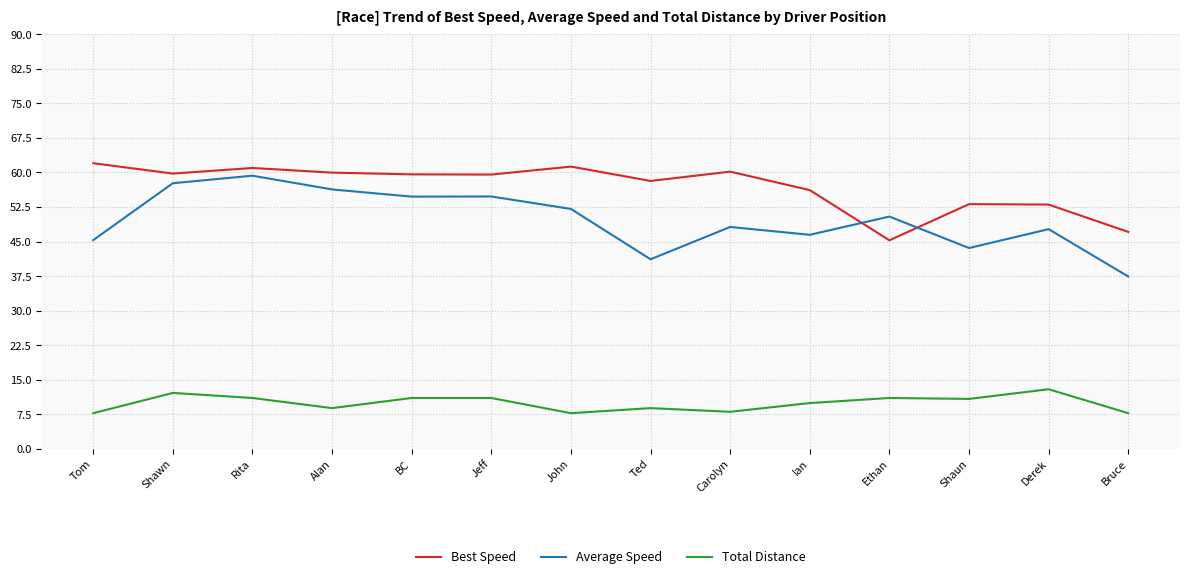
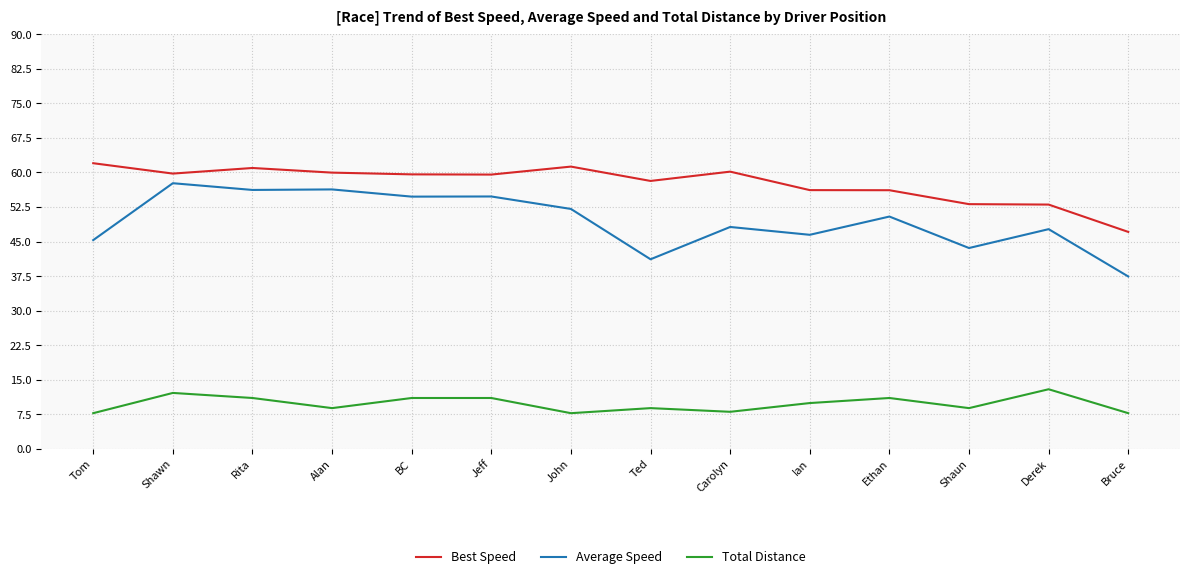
Average Speed, Rita: 59 -> 56
Best Speed, Ethan: 45 -> 56
Total Distance, Shaun: 11 -> 9
